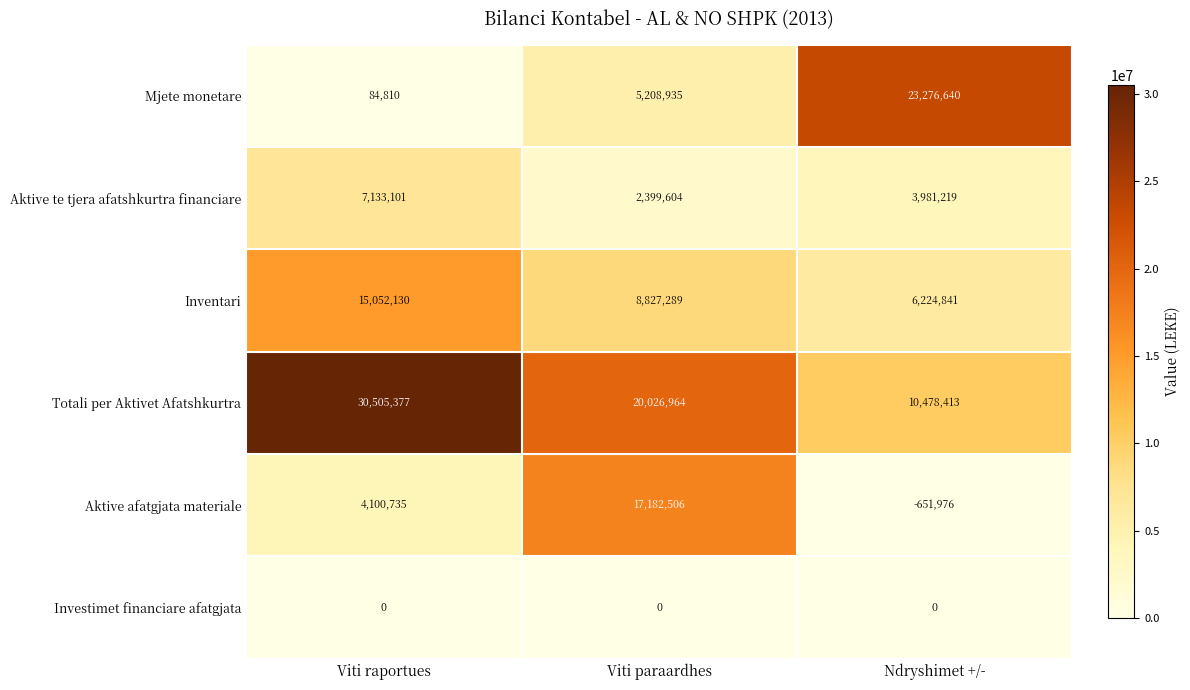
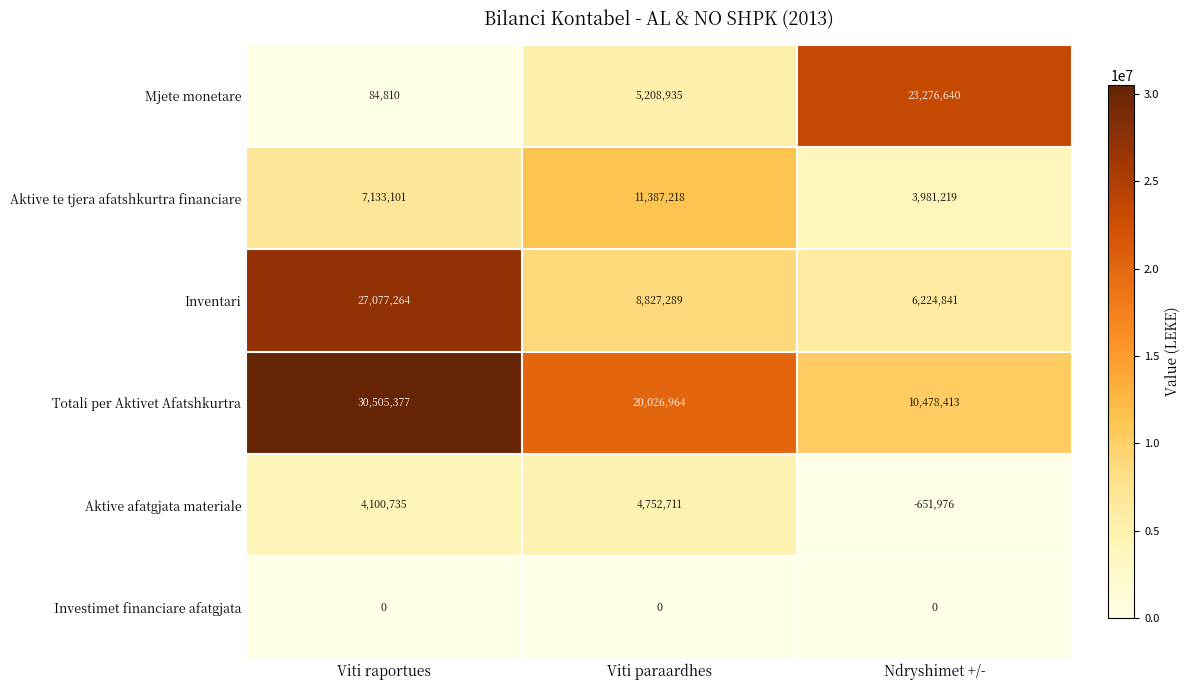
Aktive te tjera afatshkurtra financiare, Viti paraardhes: 2,399,604 -> 11,387,218
Inventari, Viti raportues: 15,052,130 -> 27,077,264
Aktive afatgjata materiale, Viti paraardhes: 17,182,506 -> 4,752,711
